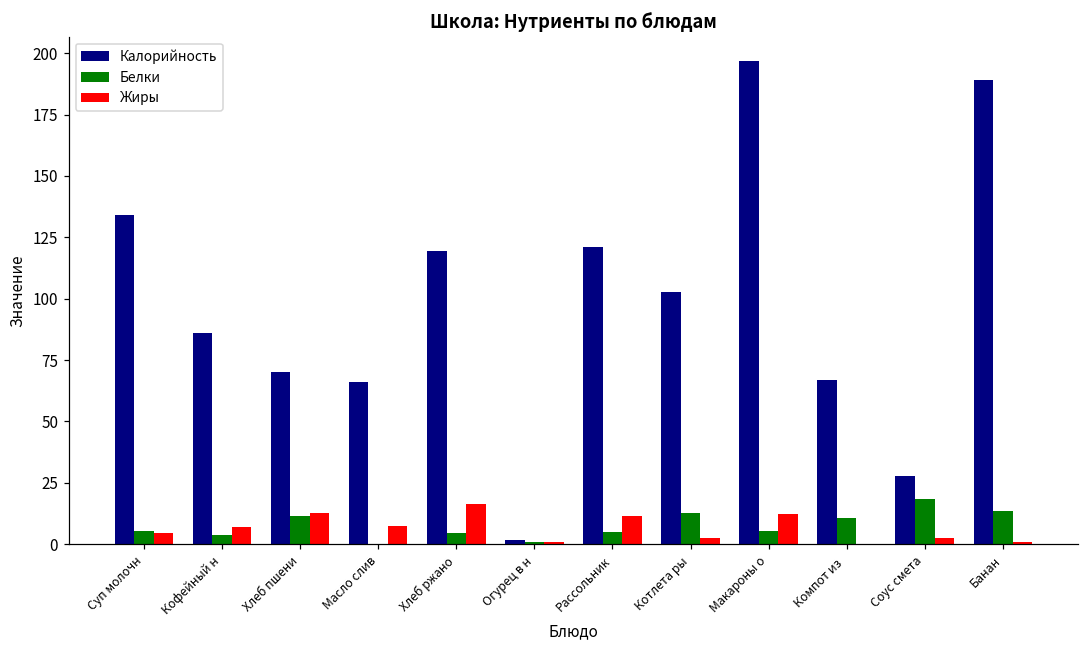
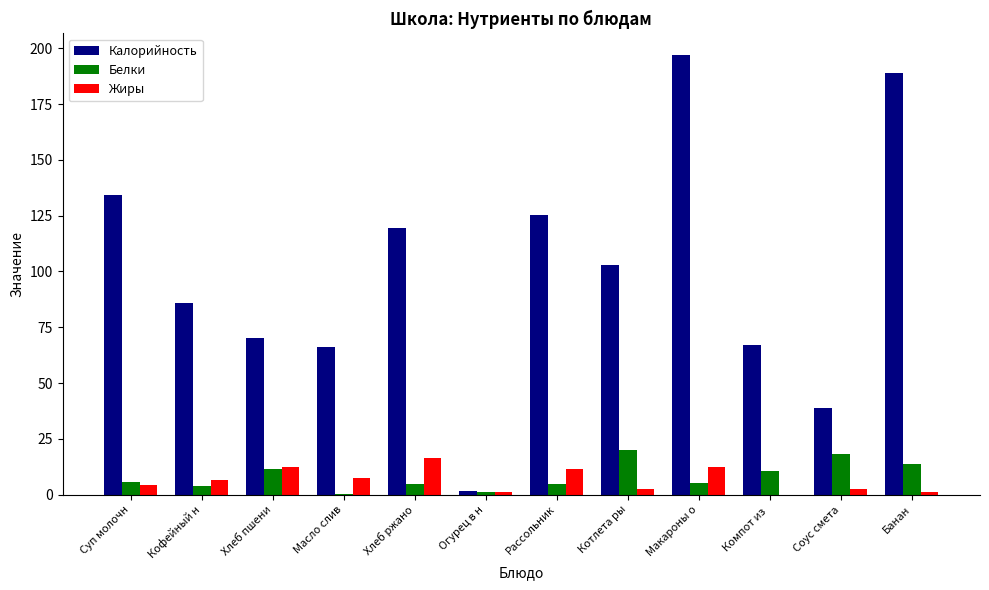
Калорийность, Рассольник: 121 -> 126
Белки, Котлета ры: 13 -> 20
Калорийность, Соус смета: 28 -> 39
